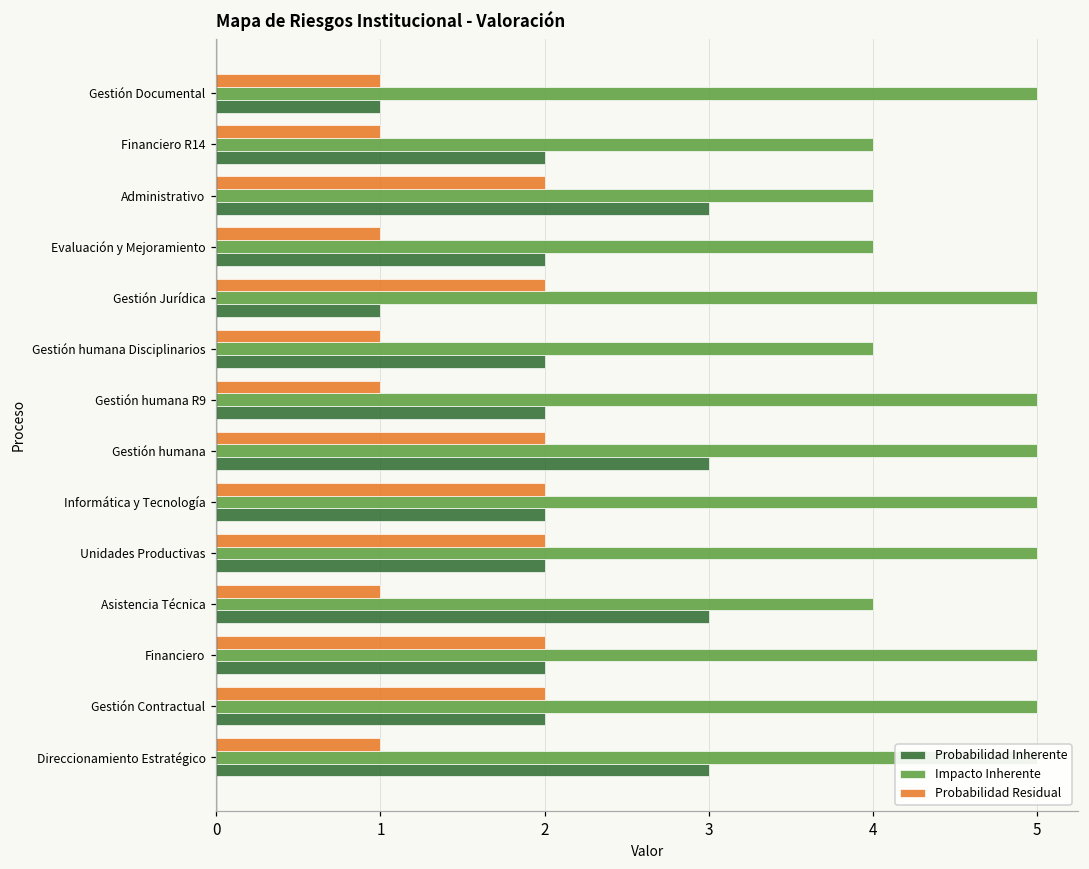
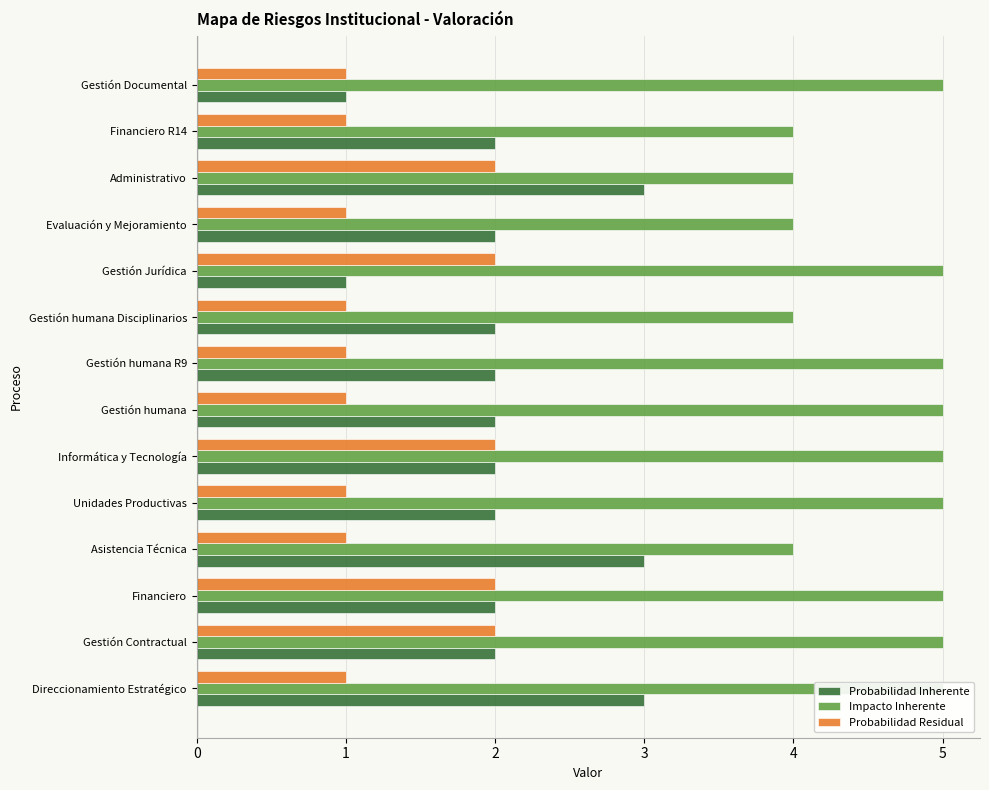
Probabilidad Residual, Gestión humana: 2 -> 1
Probabilidad Inherente, Gestión humana: 3 -> 2
Probabilidad Residual, Unidades Productivas: 2 -> 1
